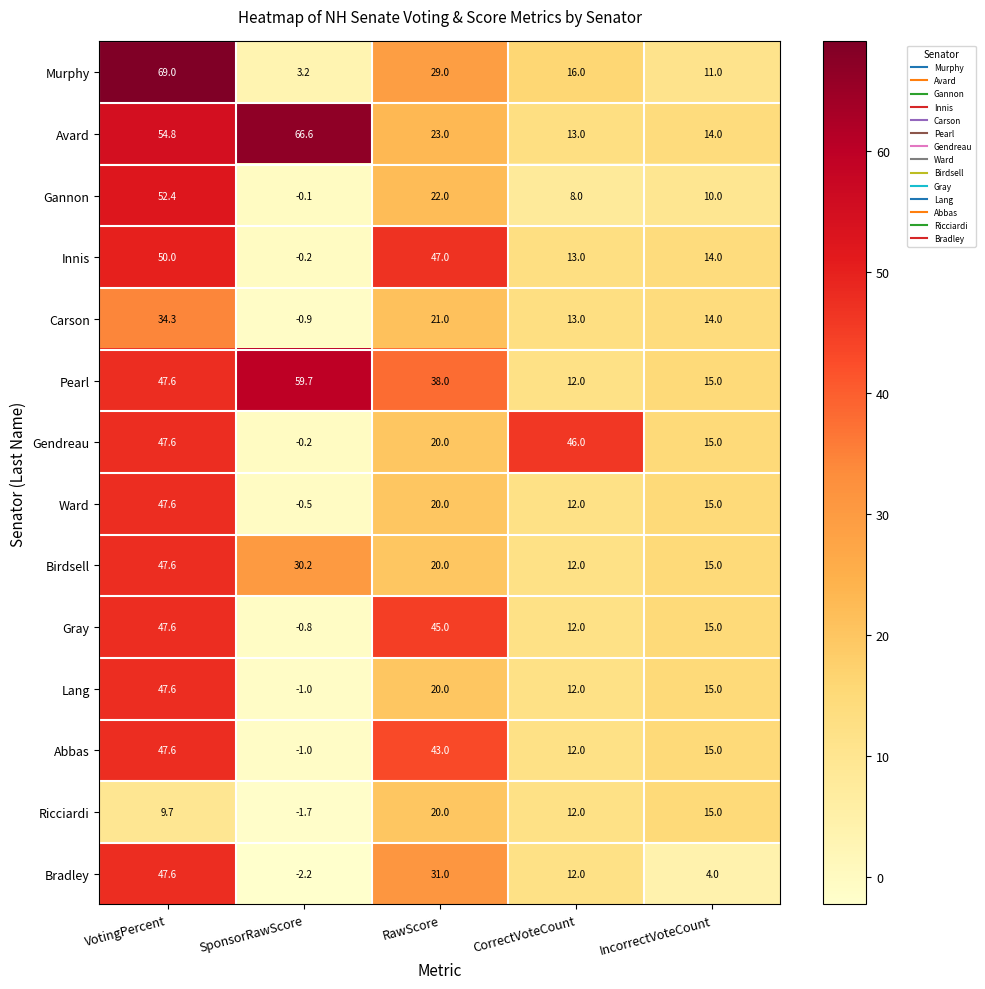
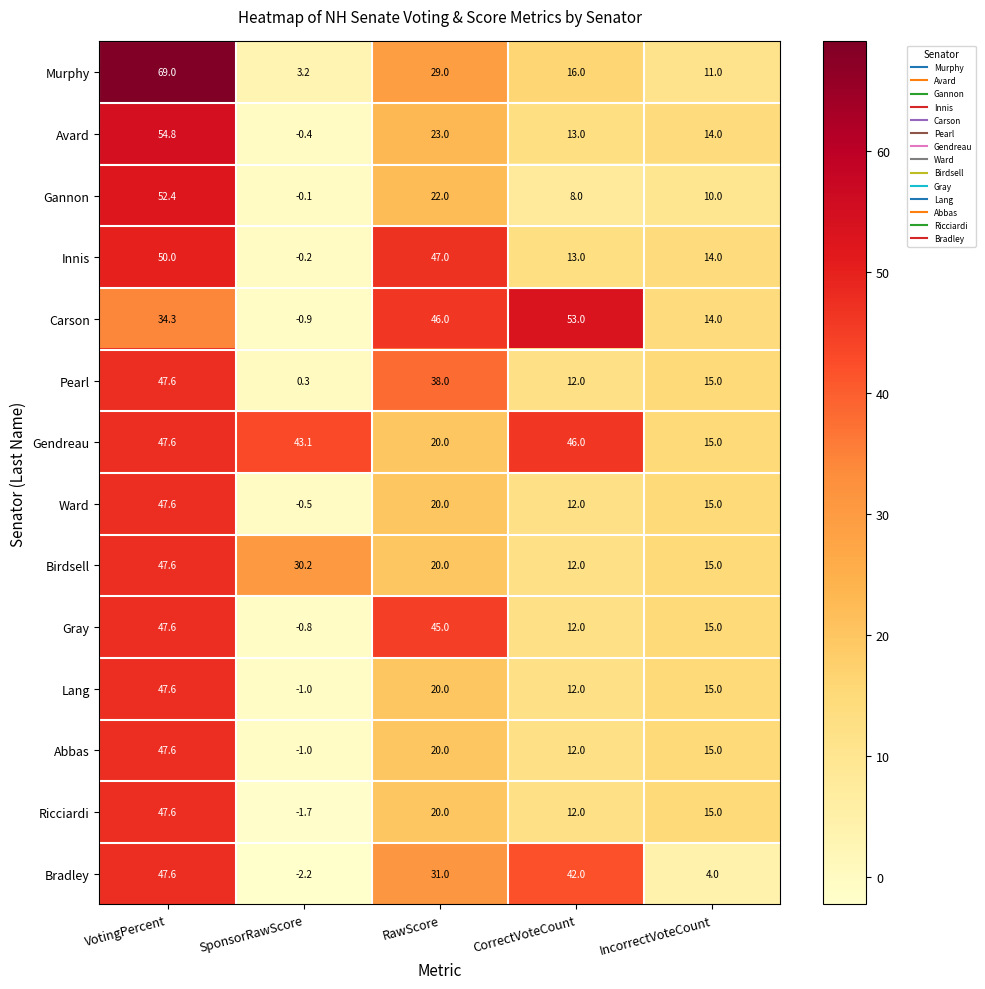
Avard, SponsorRawScore: 66.6 -> -0.4
Carson, RawScore: 21.0 -> 46.0
Carson, CorrectVoteCount: 13.0 -> 53.0
Pearl, SponsorRawScore: 59.7 -> 0.3
Gendreau, SponsorRawScore: -0.2 -> 43.1
Abbas, RawScore: 43.0 -> 20.0
Ricciardi, VotingPercent: 9.7 -> 47.6
Bradley, CorrectVoteCount: 12.0 -> 42.0
